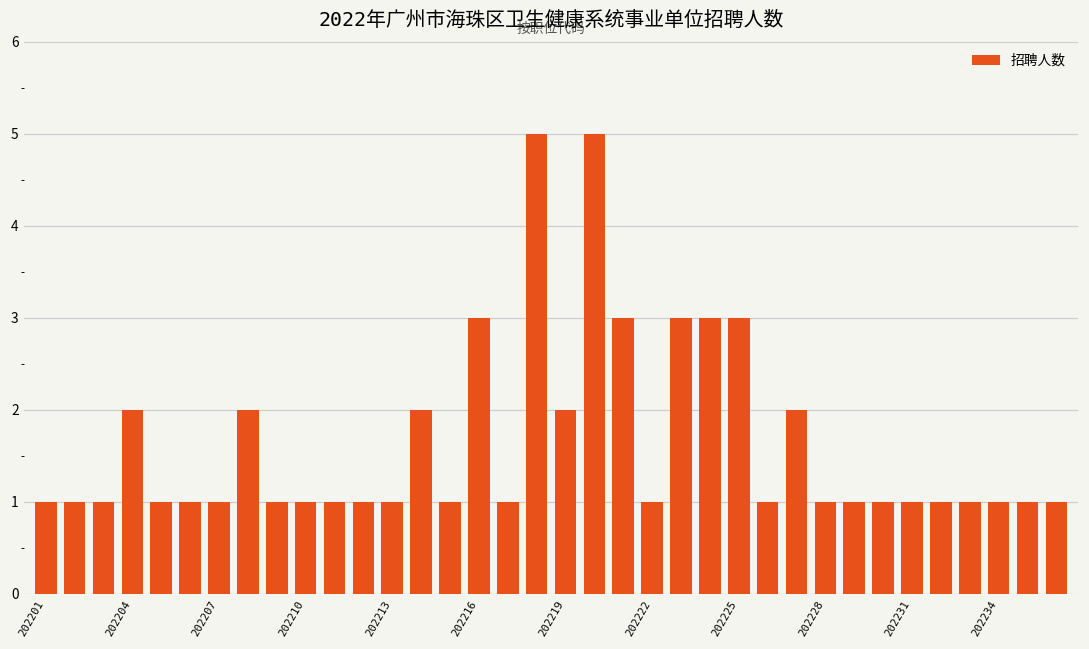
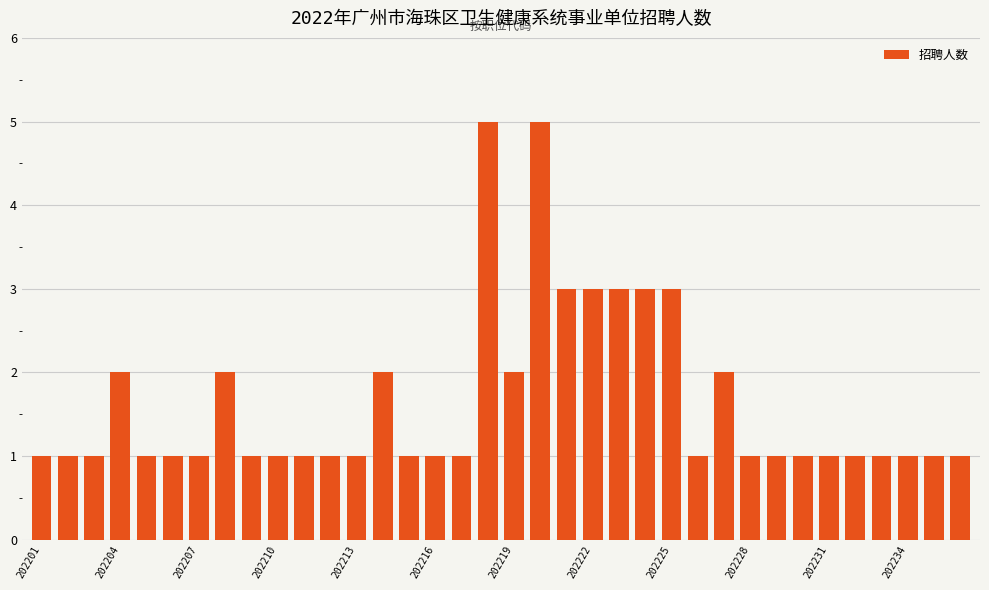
202216: 3 -> 1
202222: 1 -> 3
